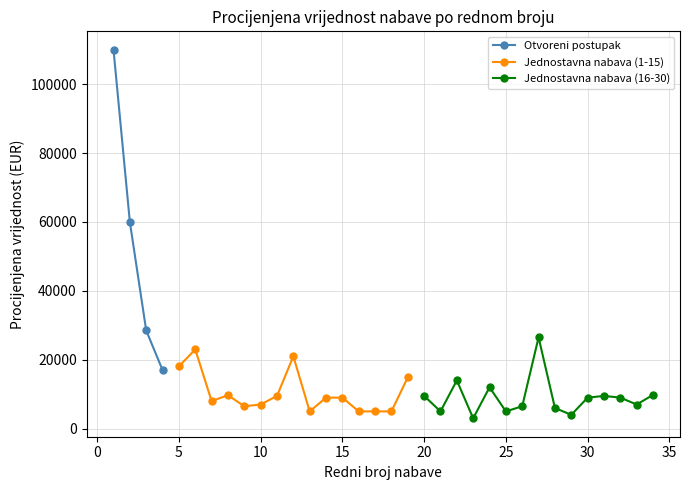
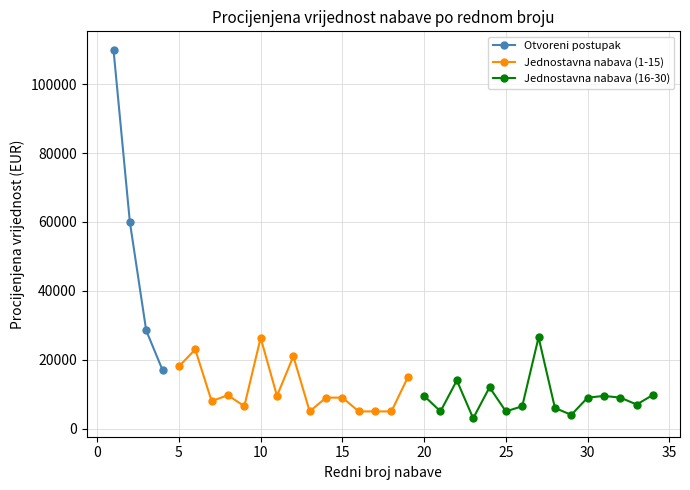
Jednostavna nabava (1-15), 10: 7000 -> 26000
